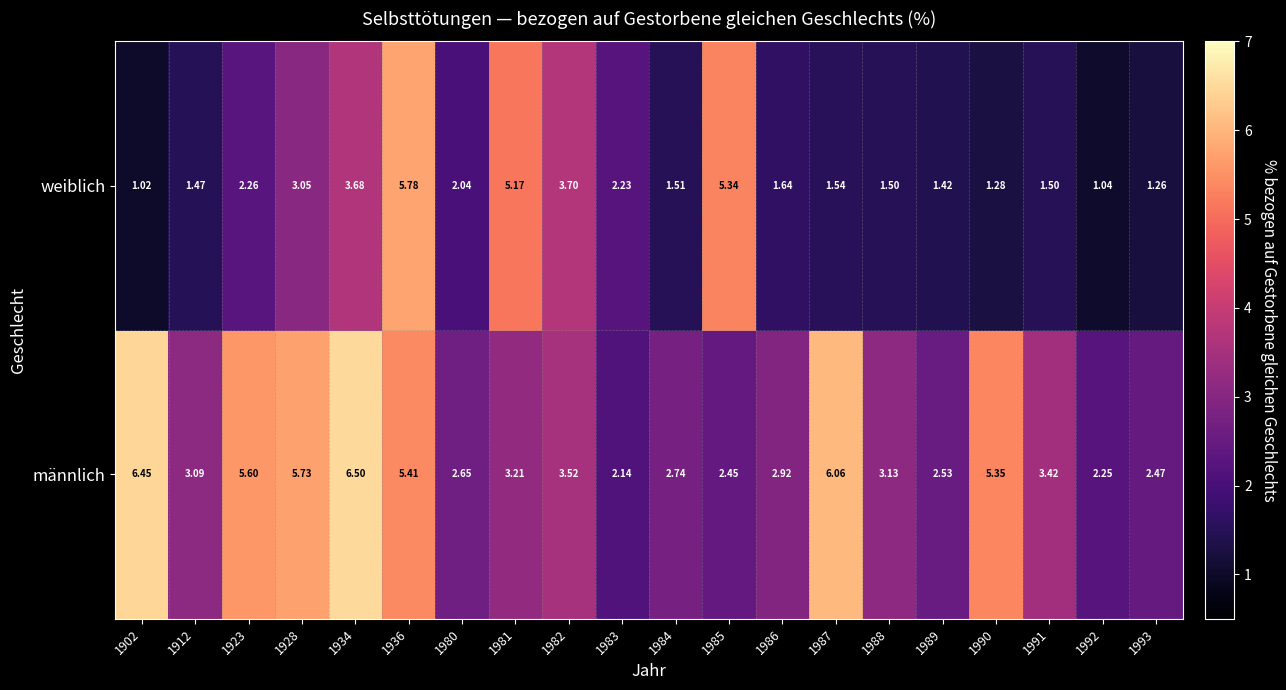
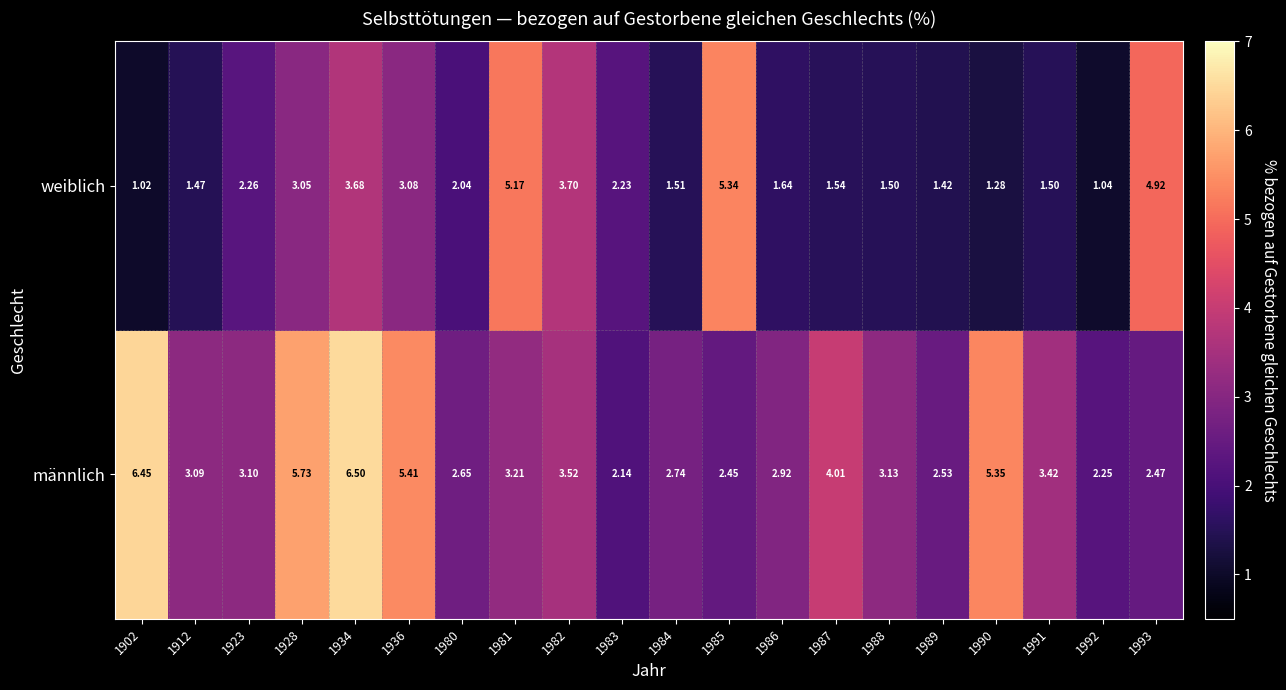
weiblich, 1936: 5.78 -> 3.08
weiblich, 1993: 1.26 -> 4.92
männlich, 1923: 5.60 -> 3.10
männlich, 1987: 6.06 -> 4.01
